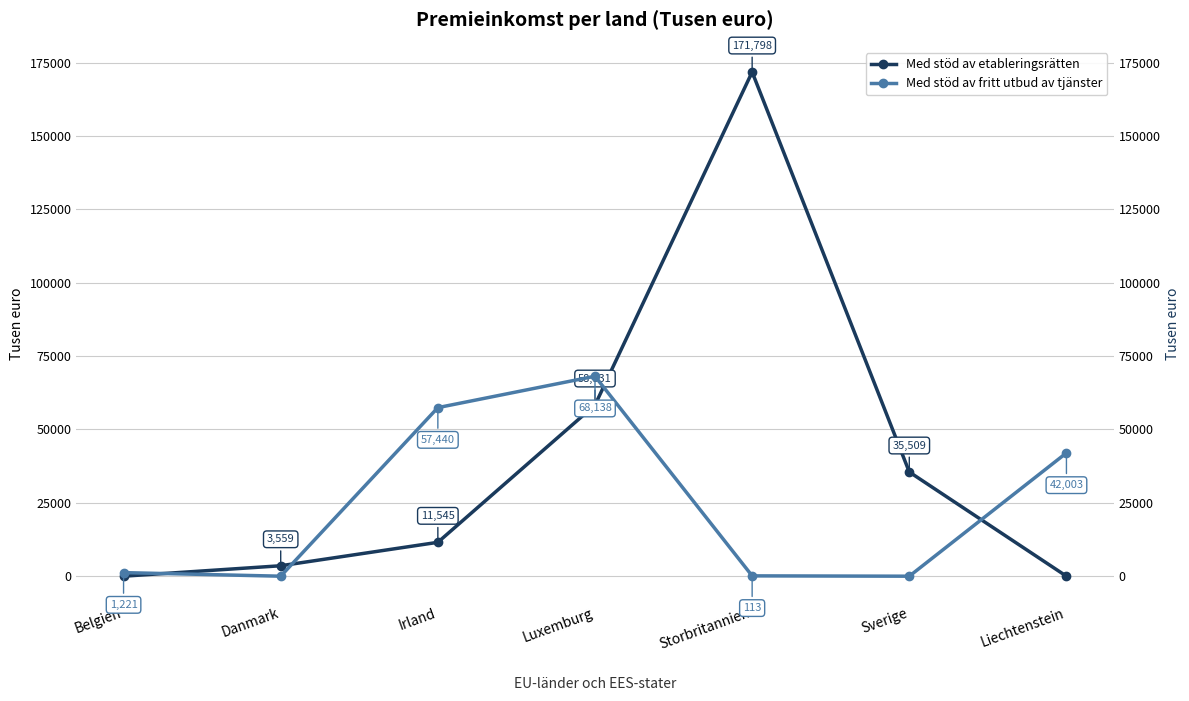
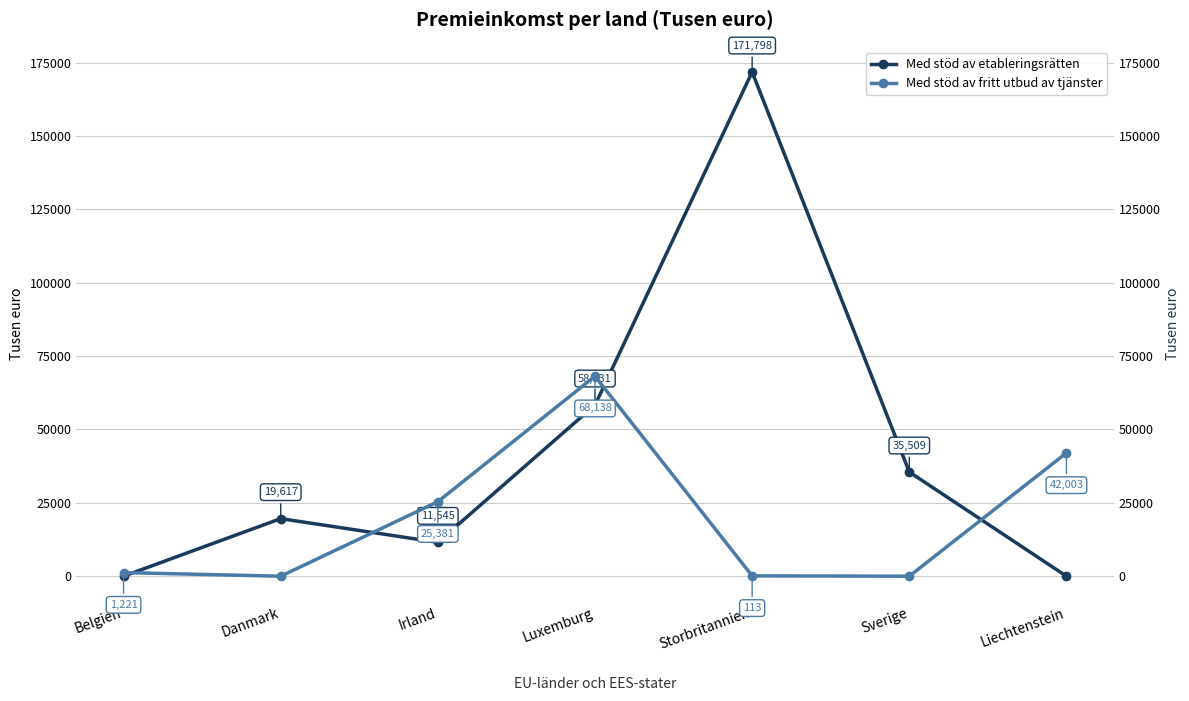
Med stöd av etableringsrätten, Danmark: 3,559 -> 19,617
Med stöd av fritt utbud av tjänster, Irland: 57,440 -> 25,381
